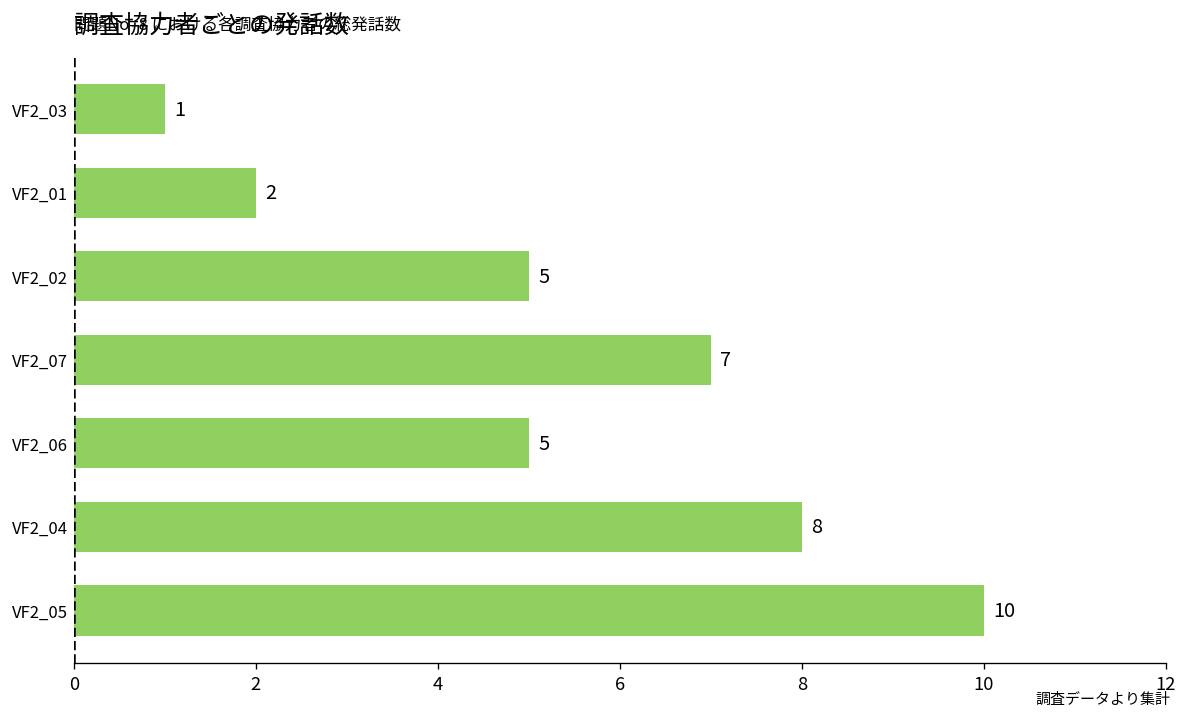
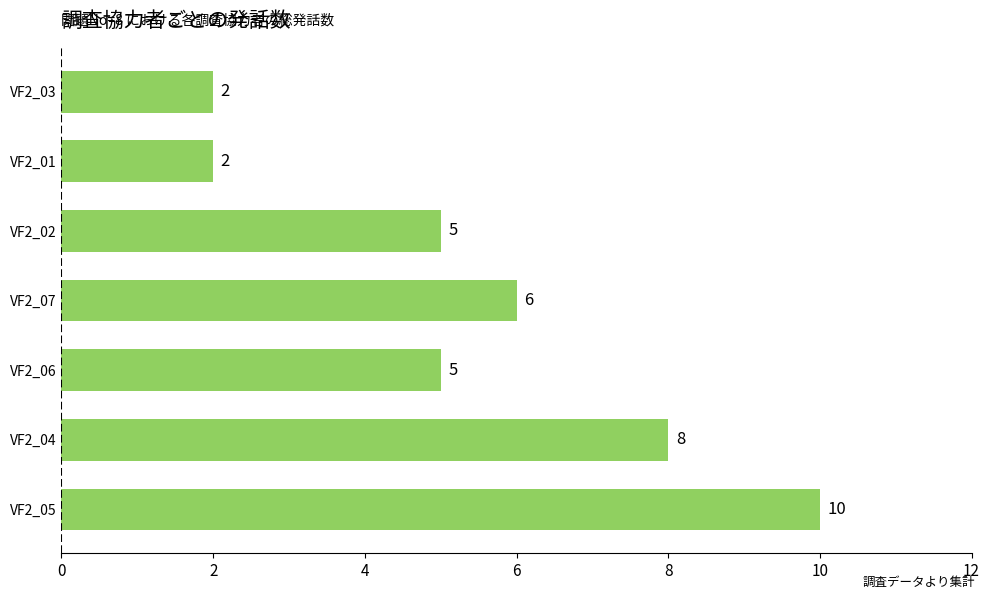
VF2_03: 1 -> 2
VF2_07: 7 -> 6
